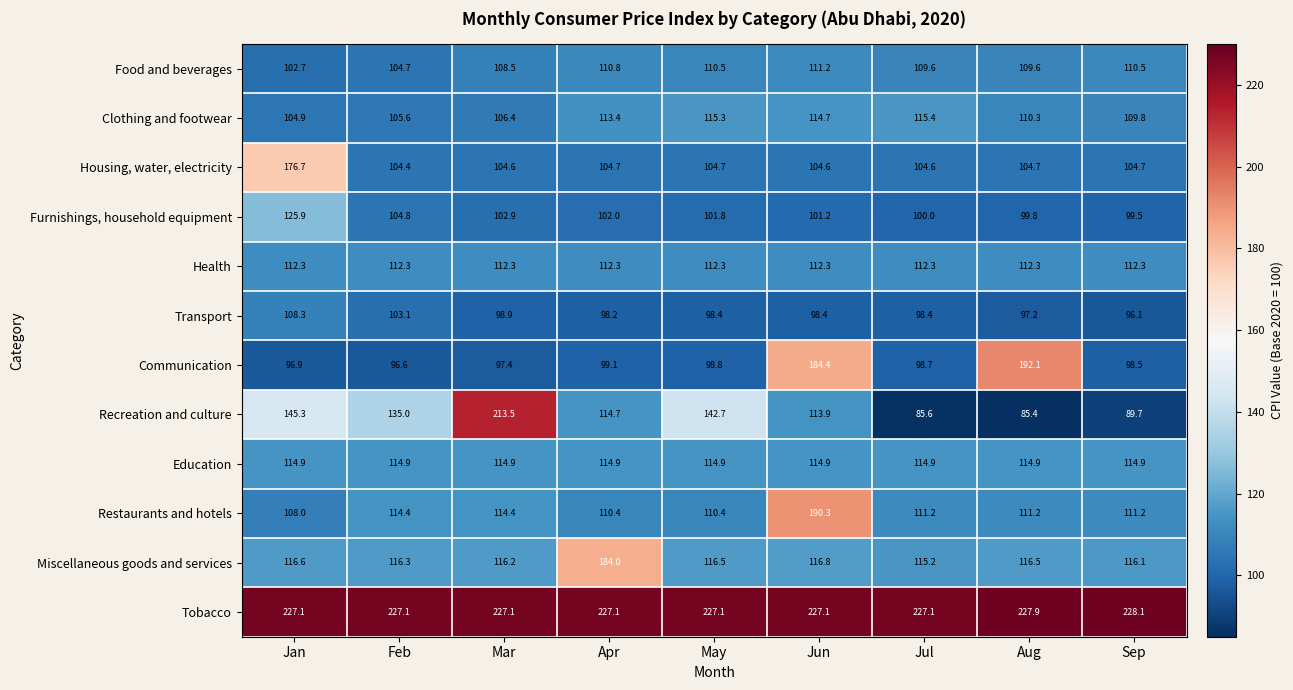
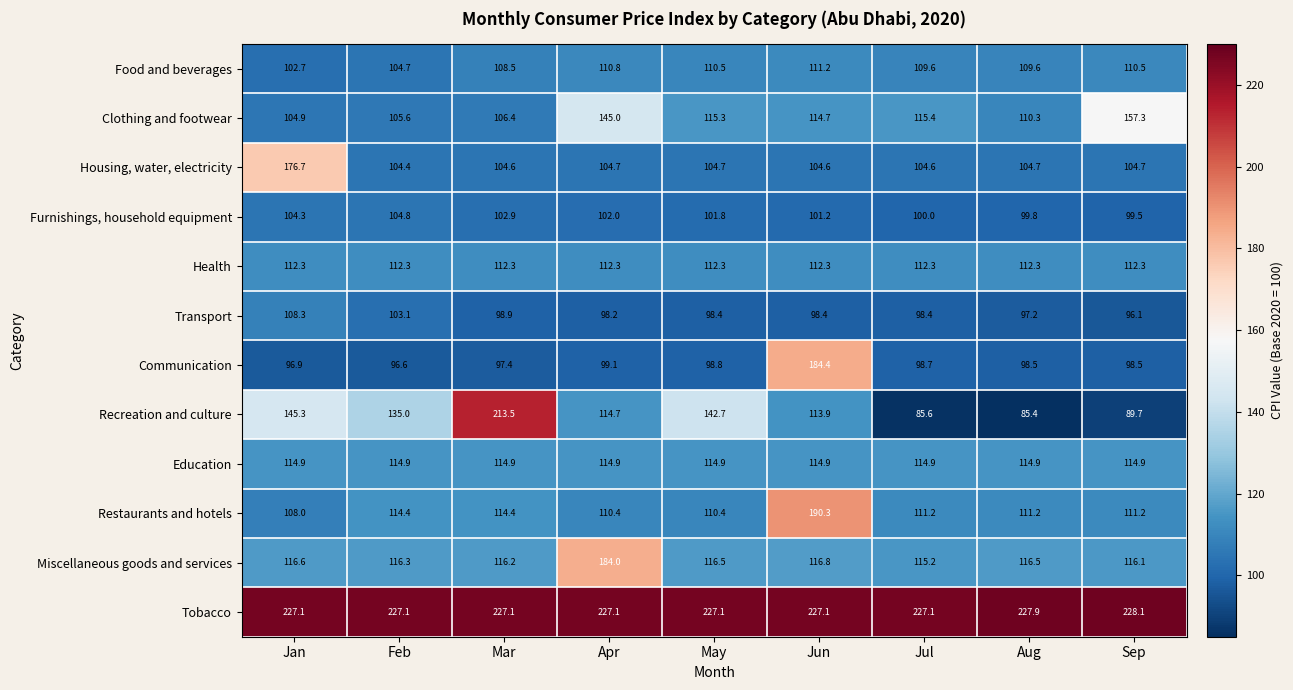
Clothing and footwear, Apr: 113.4 -> 145.0
Clothing and footwear, Sep: 109.8 -> 157.3
Furnishings, household equipment, Jan: 125.9 -> 104.3
Communication, Aug: 192.1 -> 98.5
